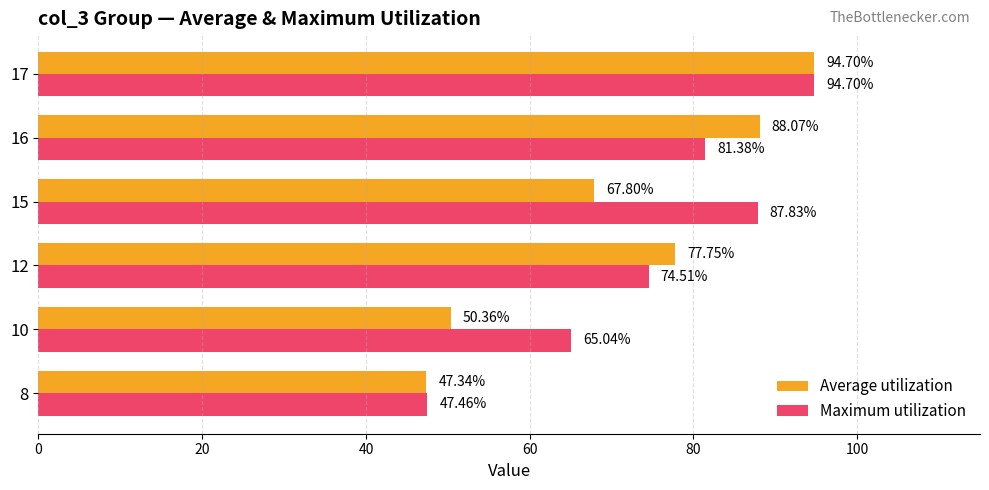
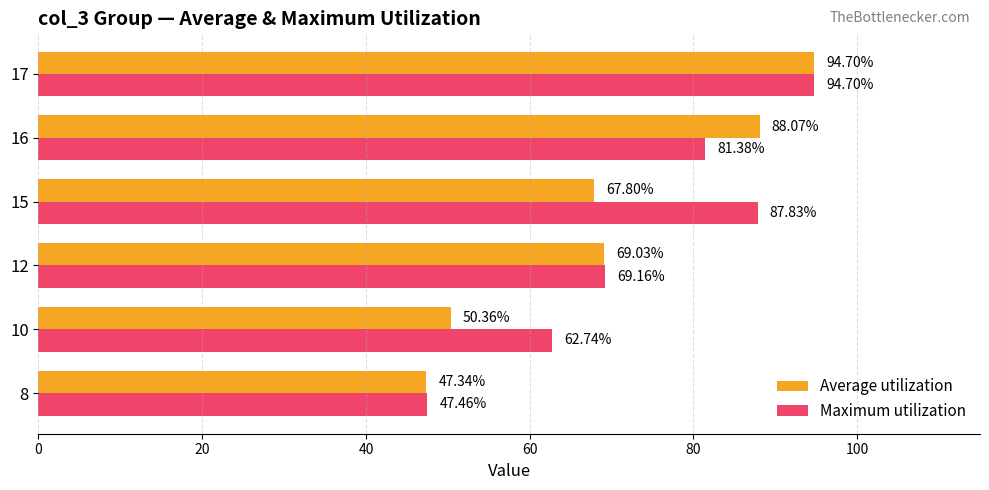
Average utilization, 12: 77.75% -> 69.03%
Maximum utilization, 12: 74.51% -> 69.16%
Maximum utilization, 10: 65.04% -> 62.74%
